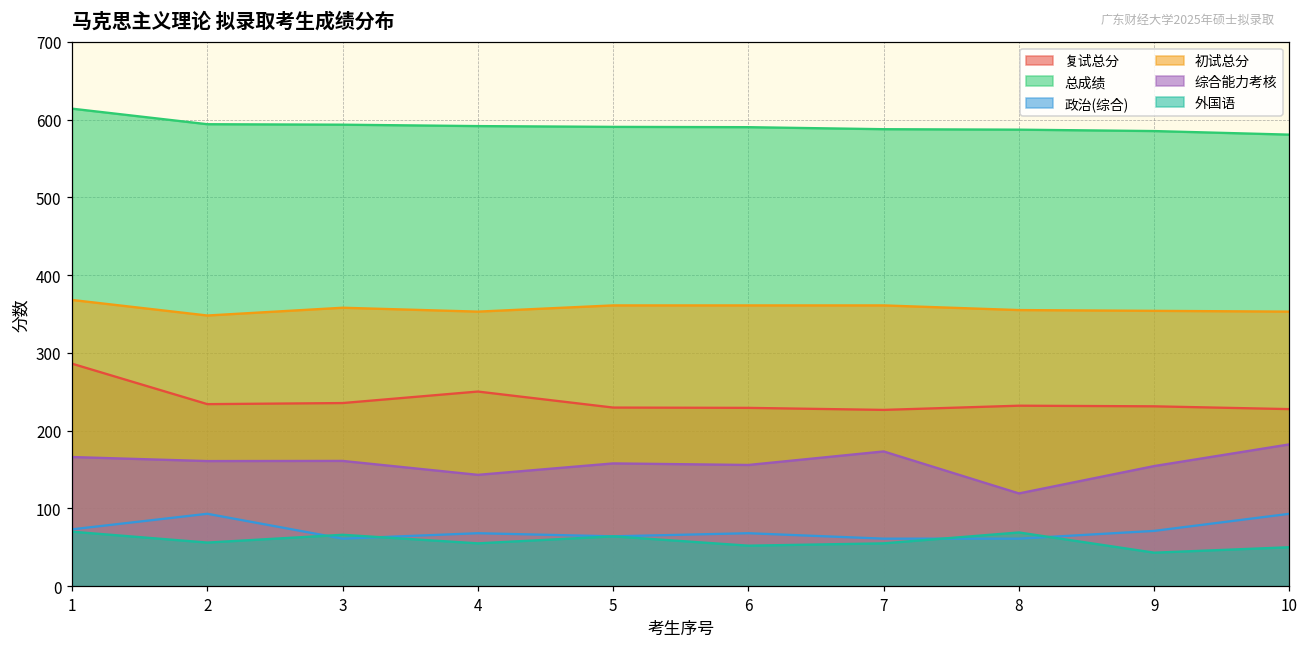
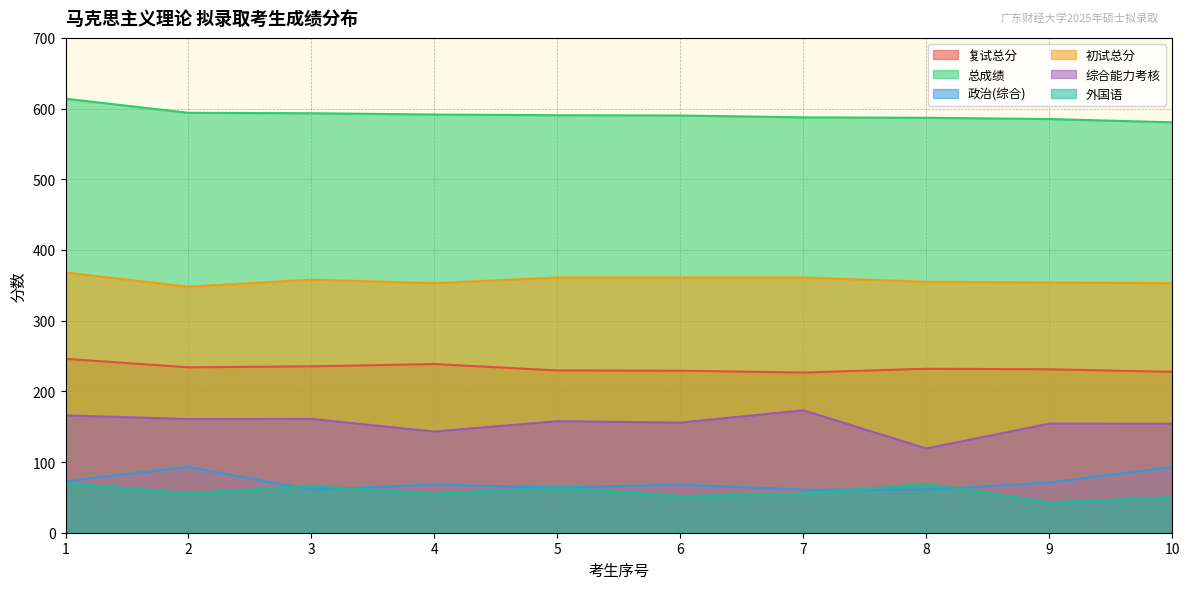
复试总分, 1: 290 -> 250
复试总分, 4: 250 -> 240
综合能力考核, 10: 180 -> 150
